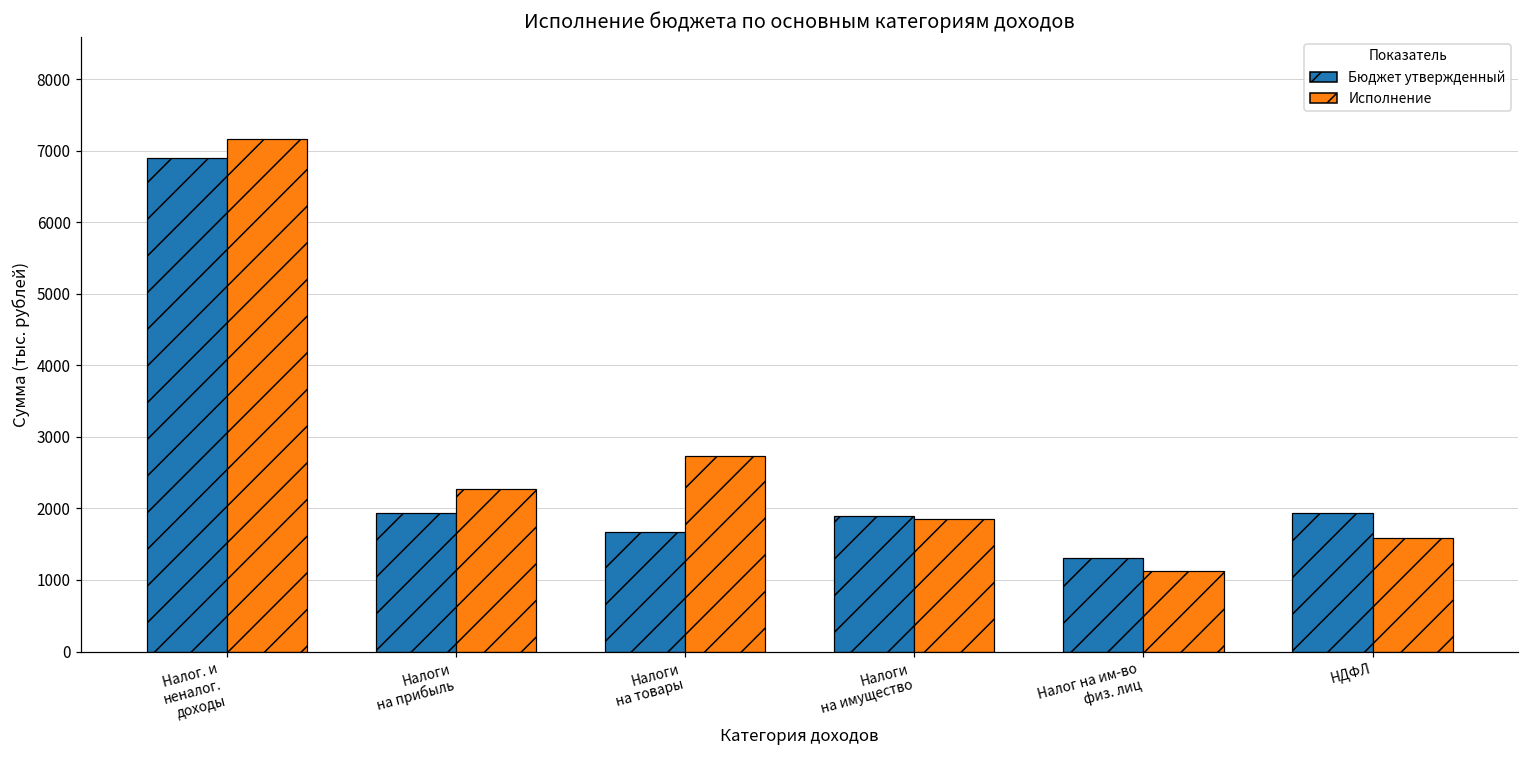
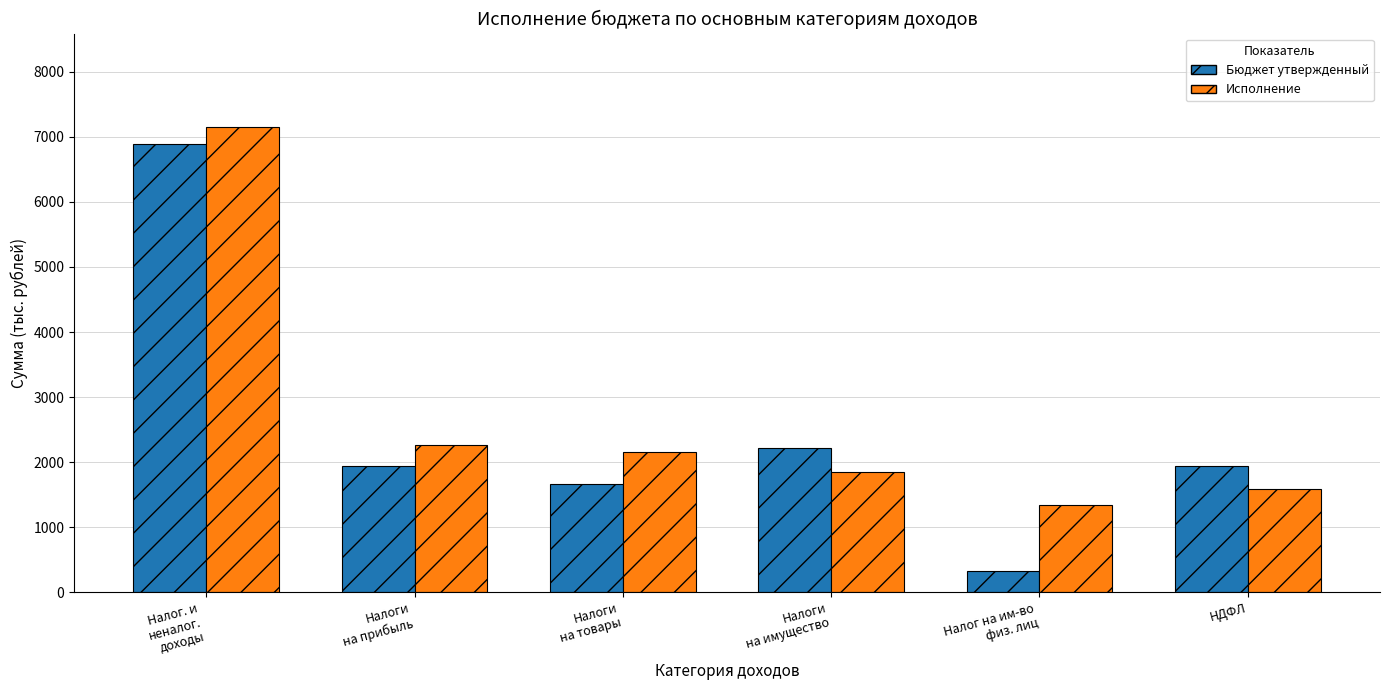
Исполнение, Налоги на товары: 2700 -> 2200
Бюджет утвержденный, Налоги на имущество: 1900 -> 2200
Бюджет утвержденный, Налог на им-во физ. лиц: 1300 -> 300
Исполнение, Налог на им-во физ. лиц: 1100 -> 1300
